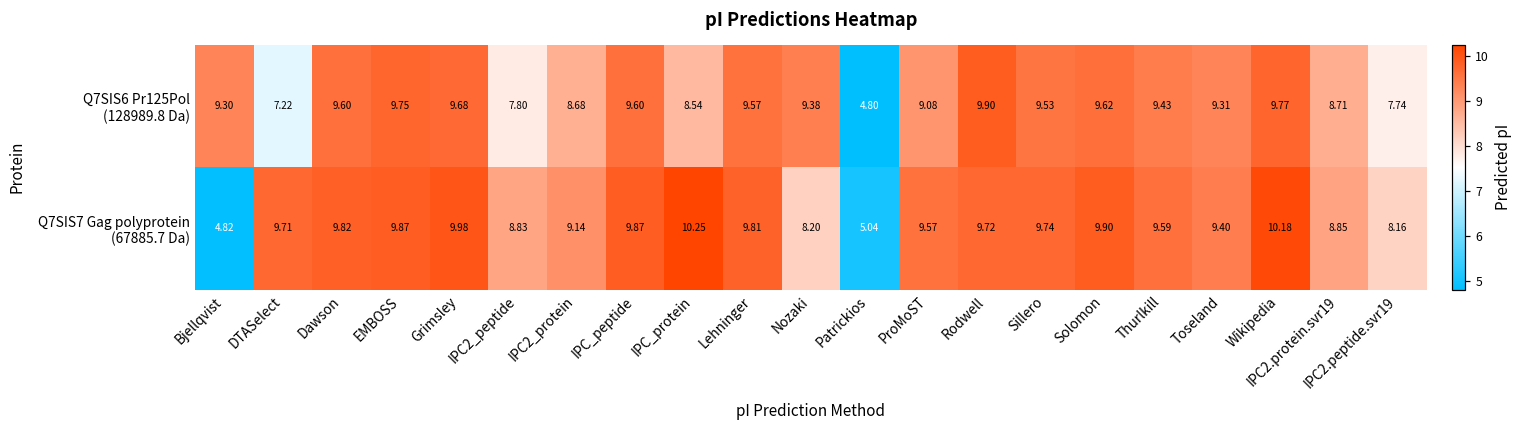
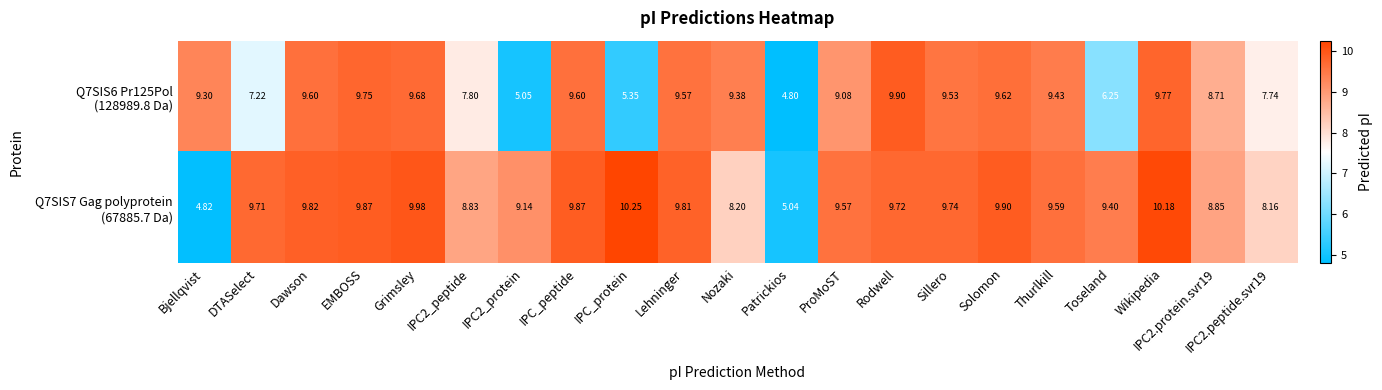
Q7SIS6 Pr125Pol (128989.8 Da), IPC2_protein: 8.68 -> 5.05
Q7SIS6 Pr125Pol (128989.8 Da), IPC_protein: 8.54 -> 5.35
Q7SIS6 Pr125Pol (128989.8 Da), Toseland: 9.31 -> 6.25
